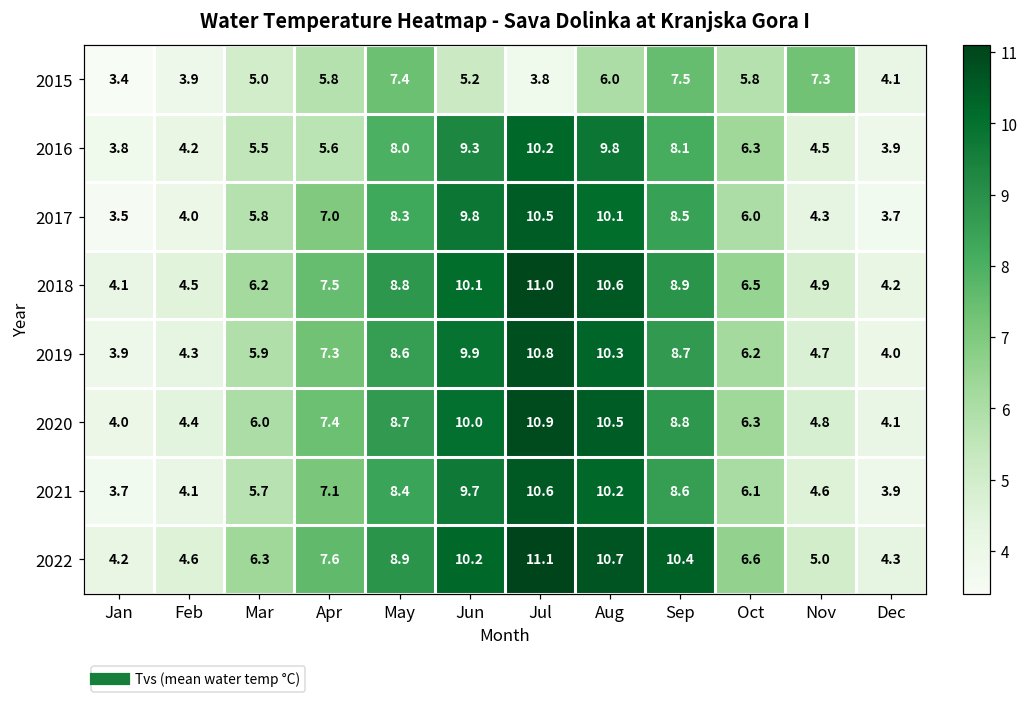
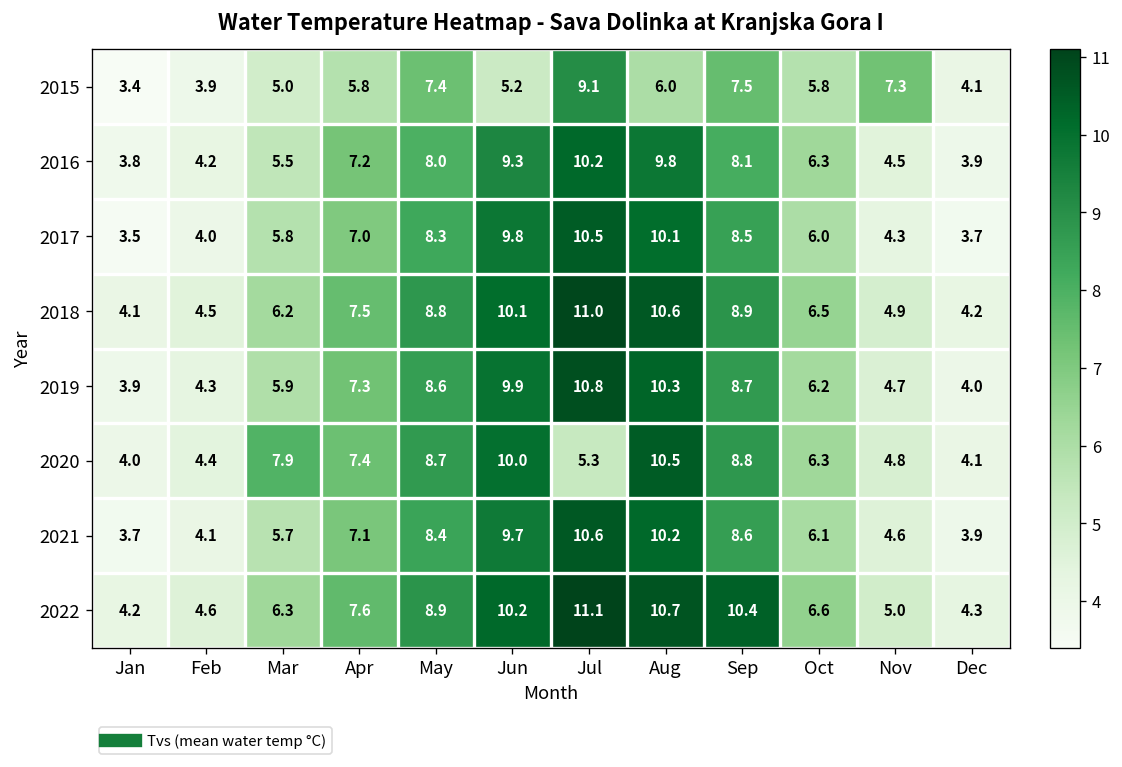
2015, Jul: 3.8 -> 9.1
2016, Apr: 5.6 -> 7.2
2020, Mar: 6.0 -> 7.9
2020, Jul: 10.9 -> 5.3
